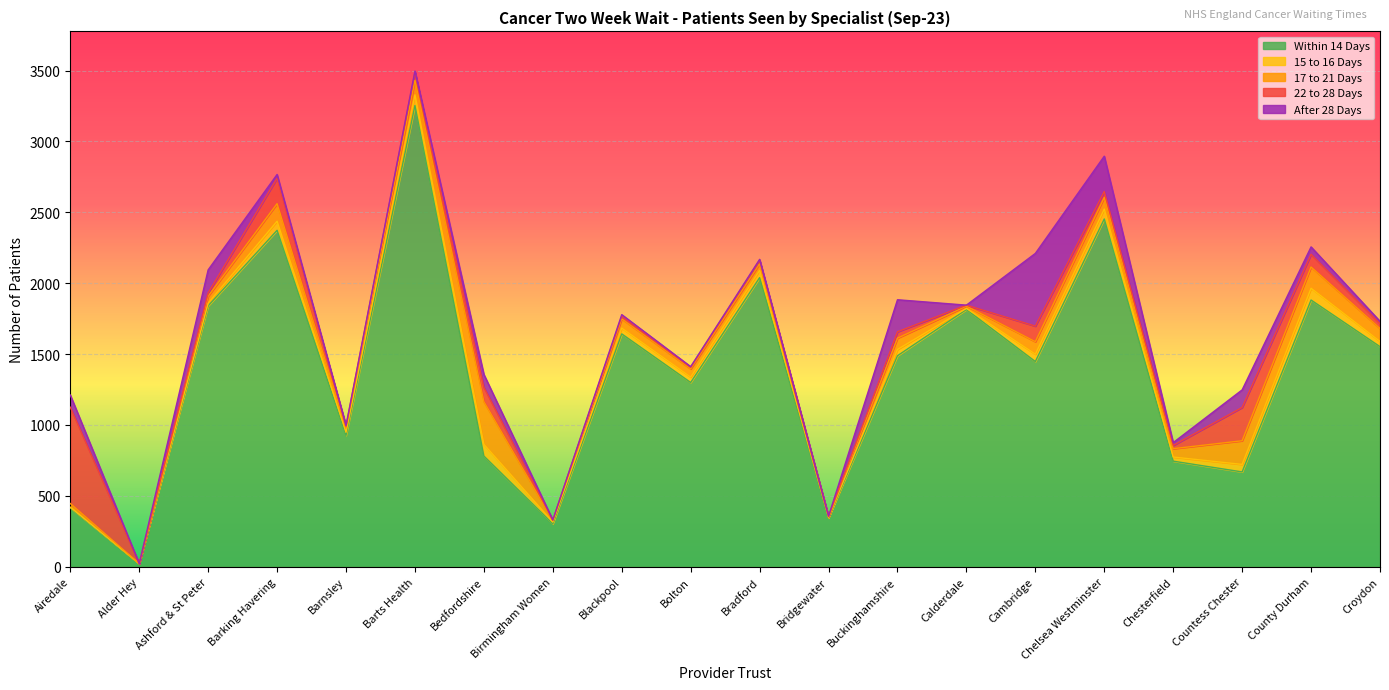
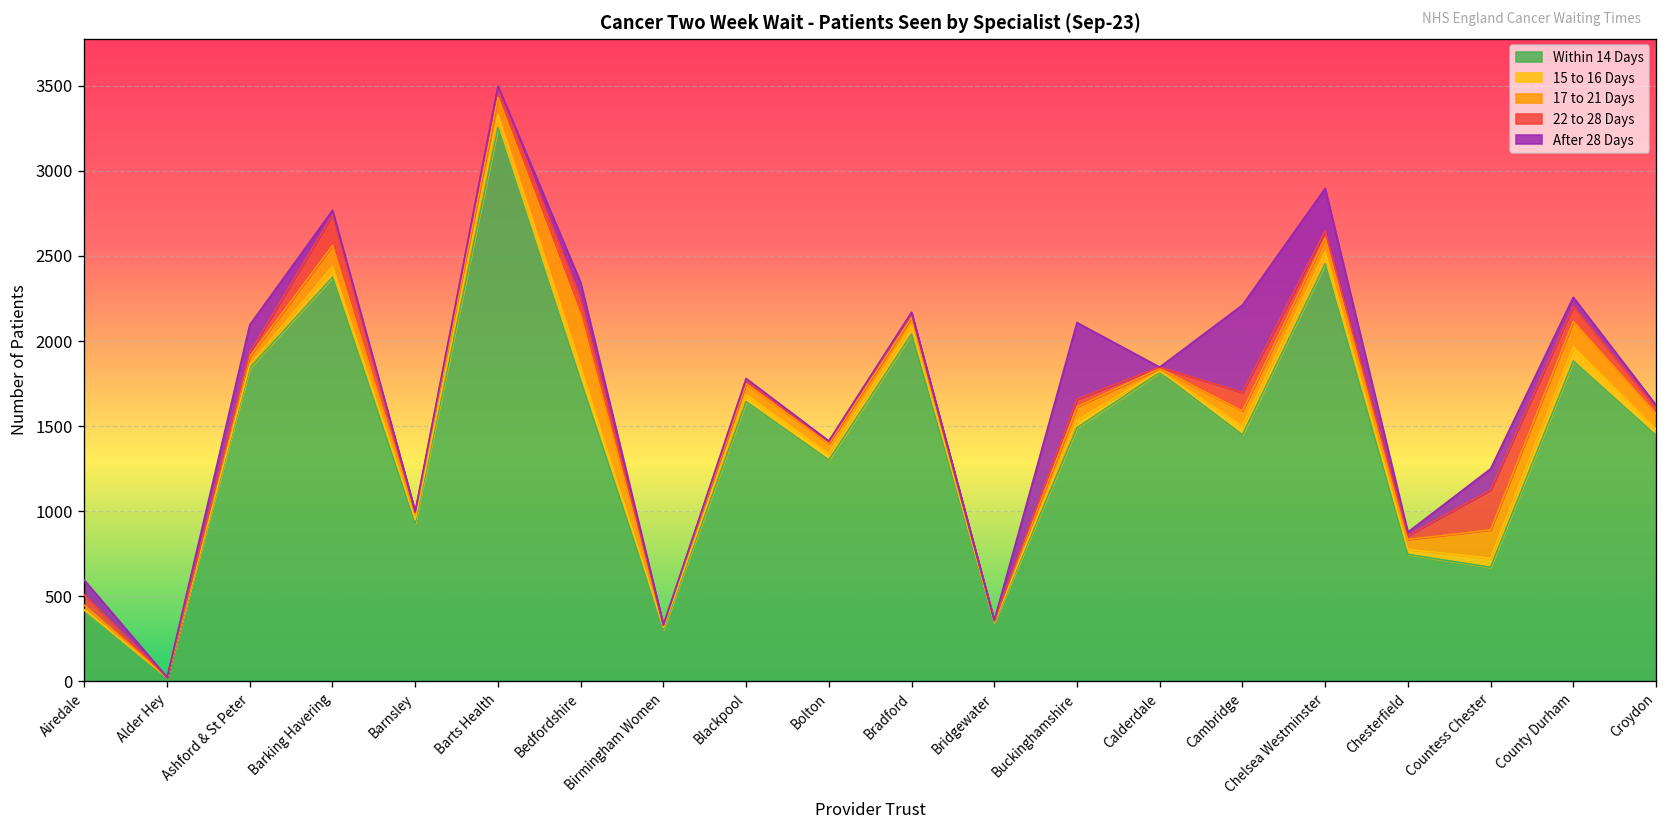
22 to 28 Days, Airedale: 680 -> 60
Within 14 Days, Bedfordshire: 780 -> 1770
After 28 Days, Buckinghamshire: 230 -> 450
Within 14 Days, Croydon: 1550 -> 1440
